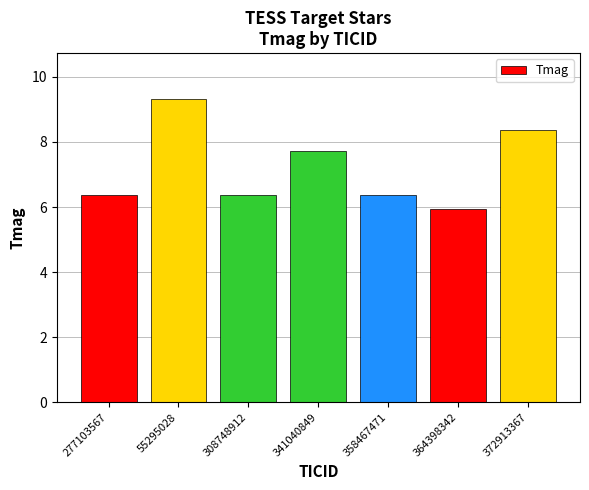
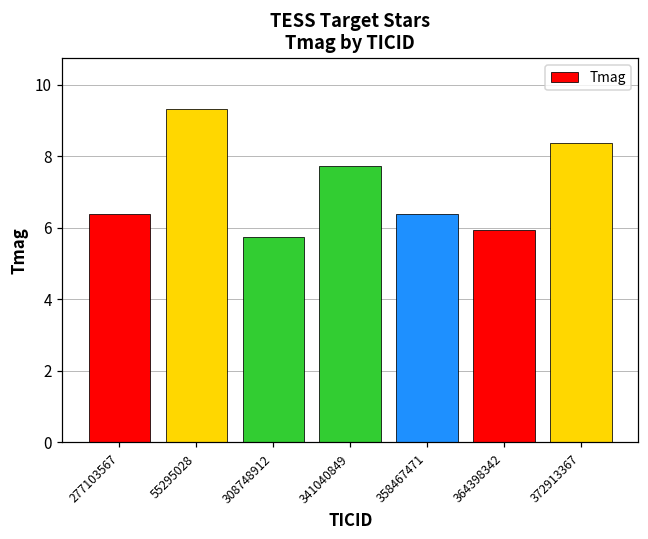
308748912: 6.4 -> 5.8
